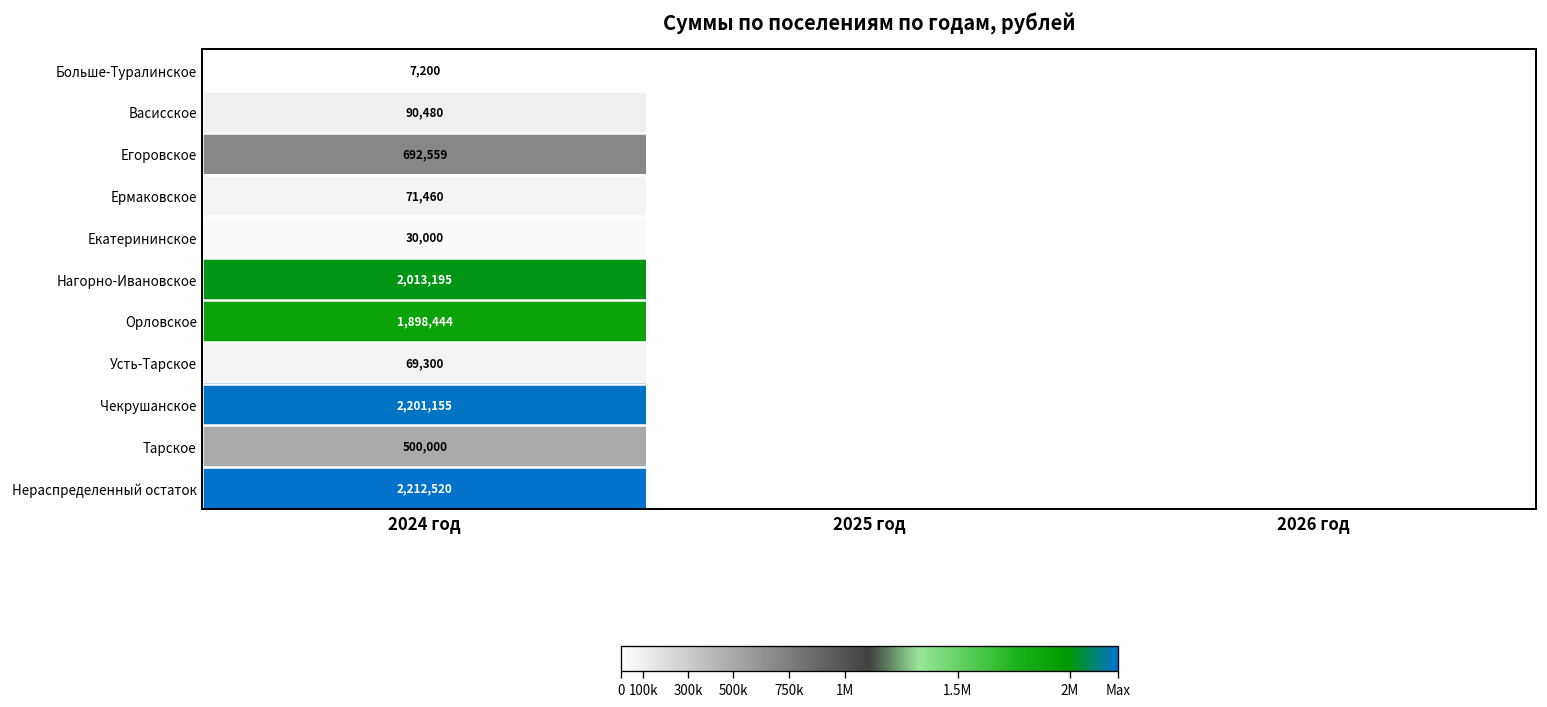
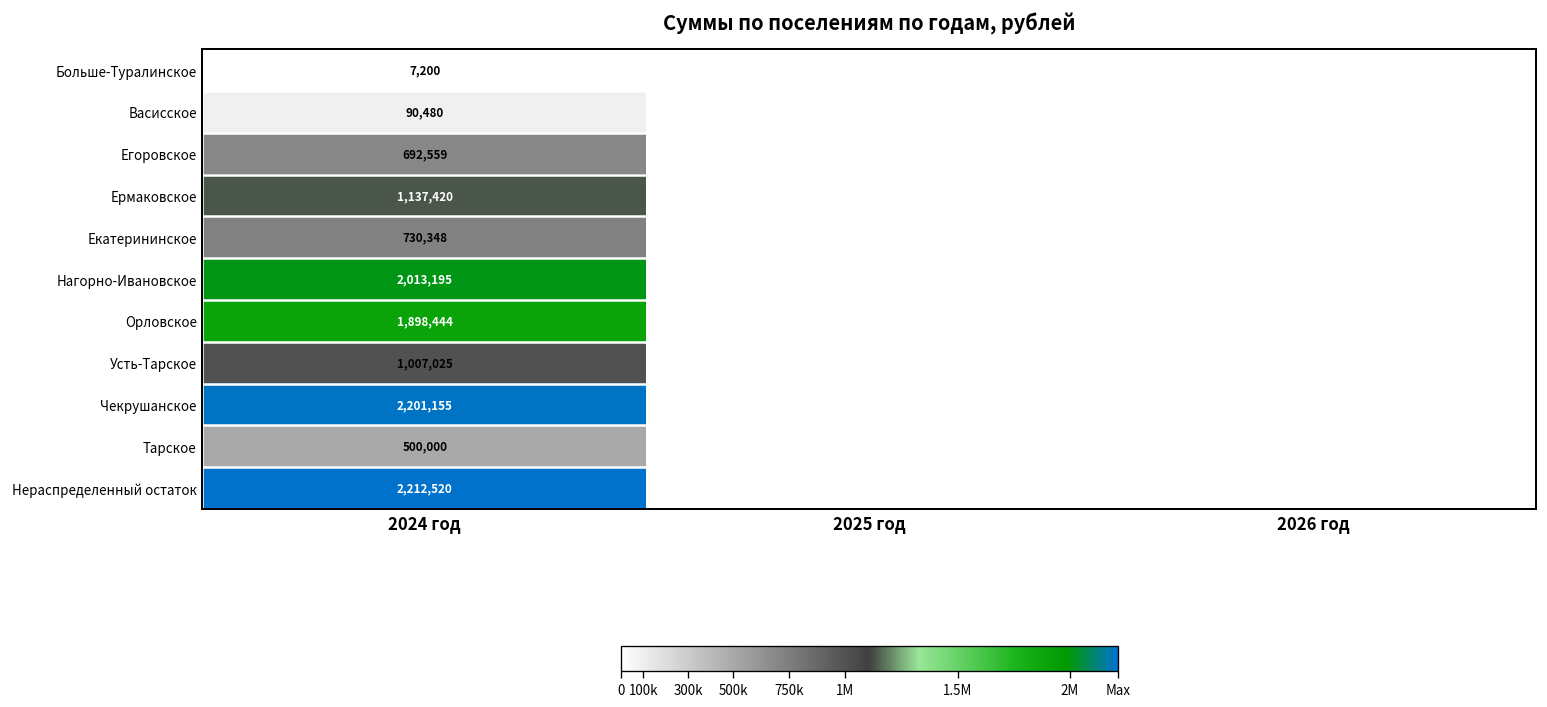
Ермаковское, 2024 год: 71,460 -> 1,137,420
Екатерининское, 2024 год: 30,000 -> 730,348
Усть-Тарское, 2024 год: 69,300 -> 1,007,025
